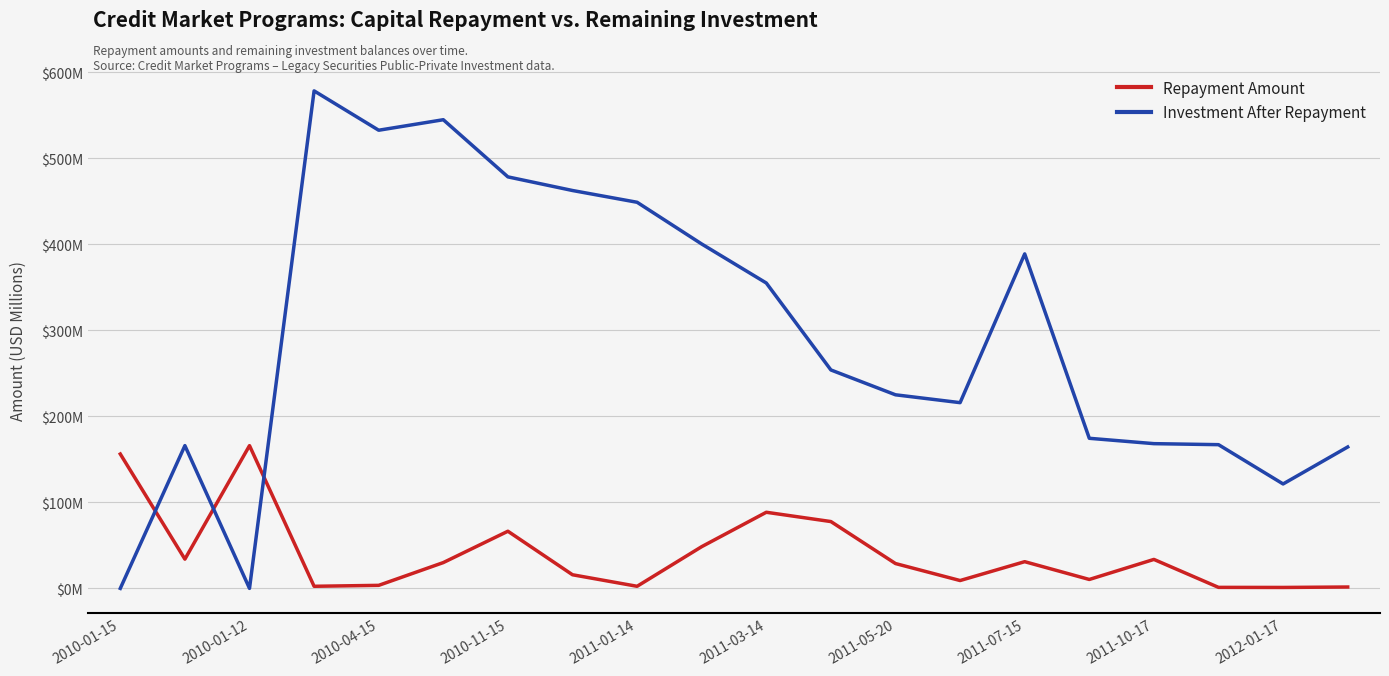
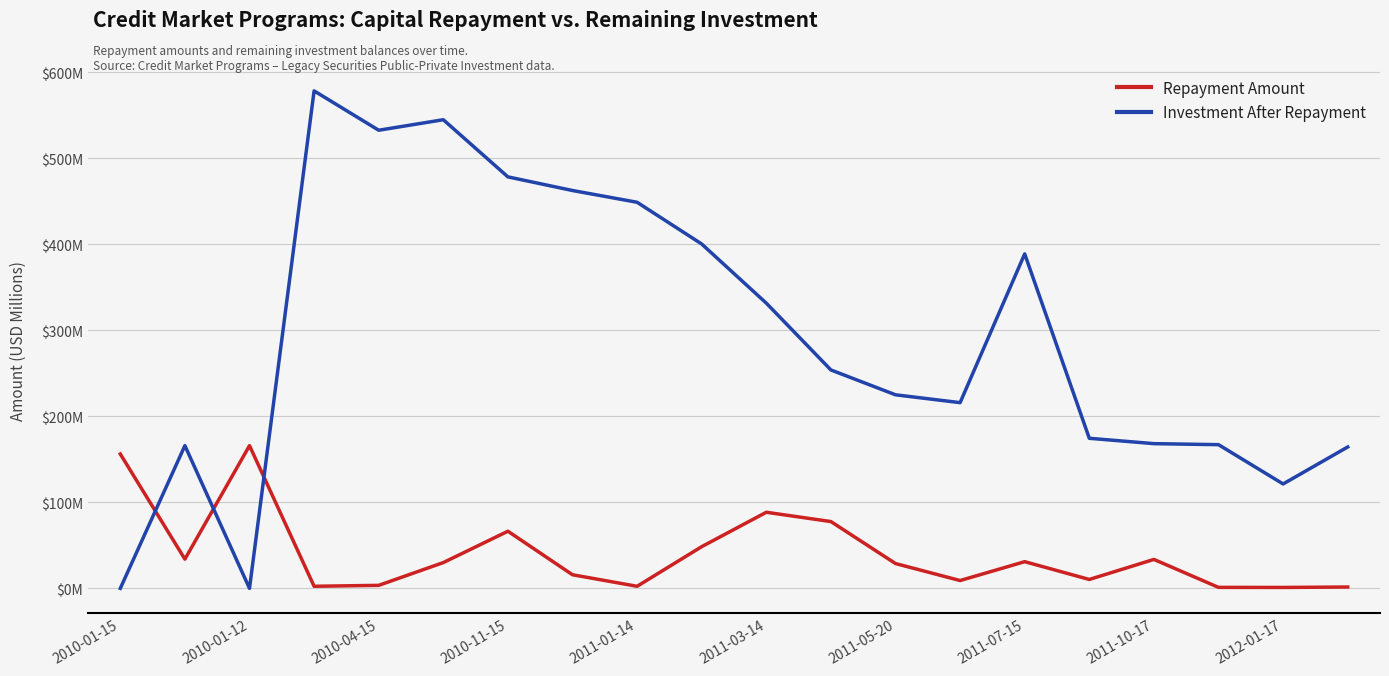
Investment After Repayment, 2011-03-14: $360000000 -> $330000000
